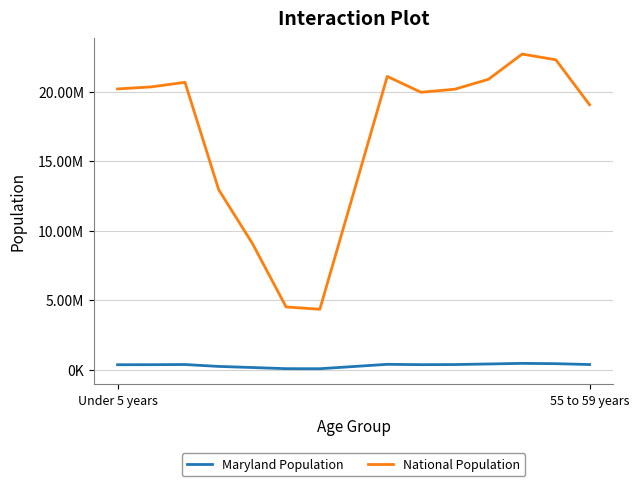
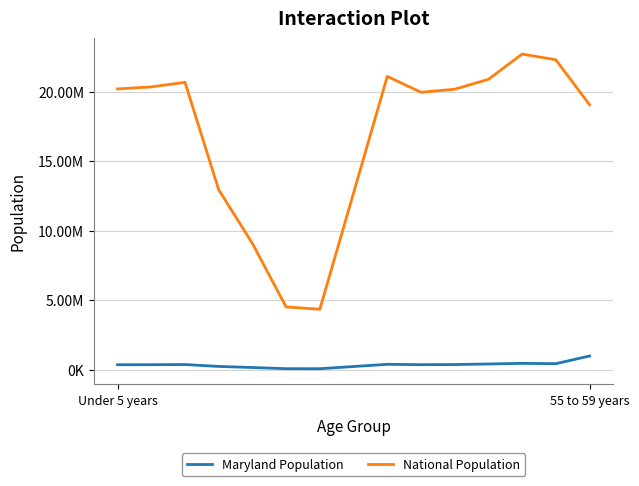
Maryland Population, 55 to 59 years: 400000 -> 1000000
